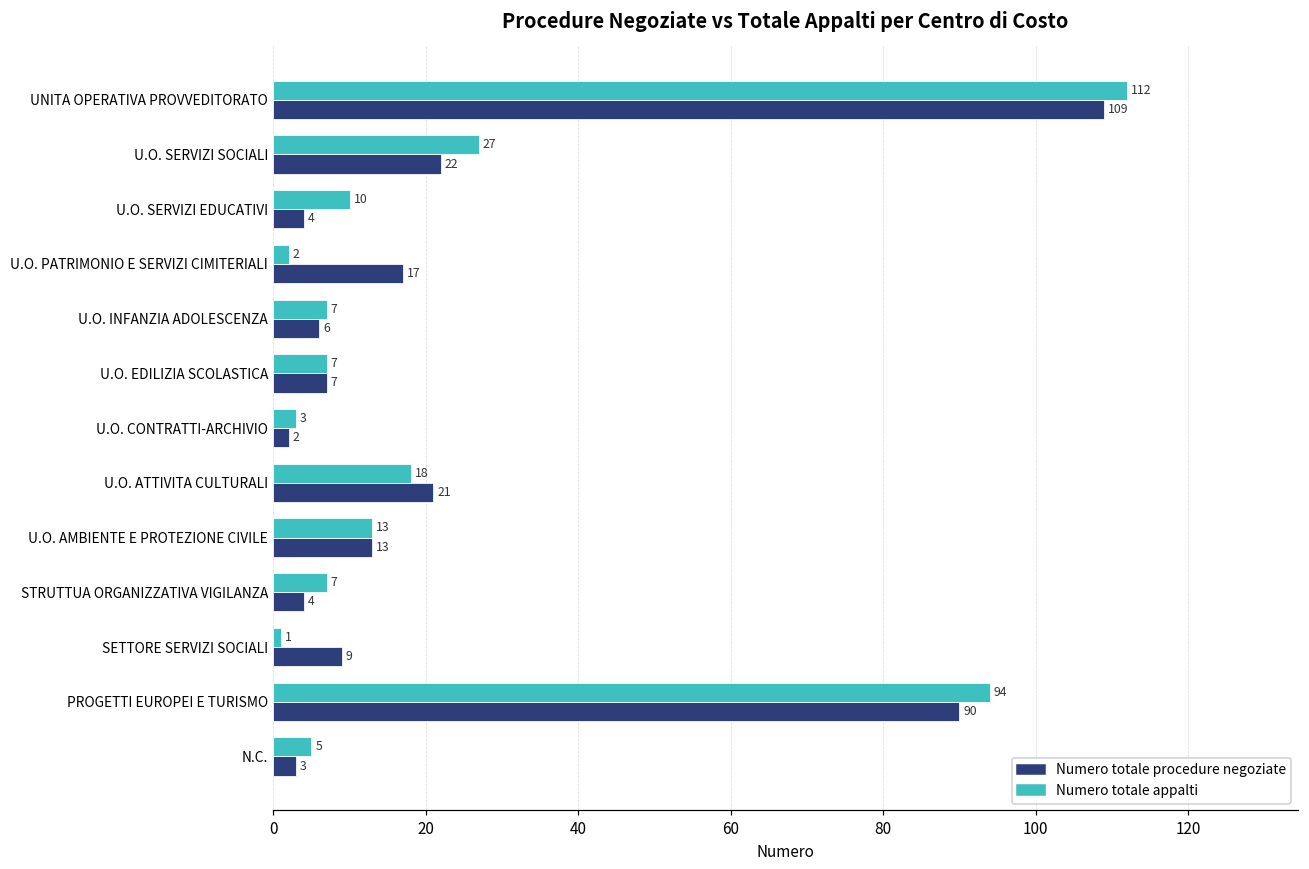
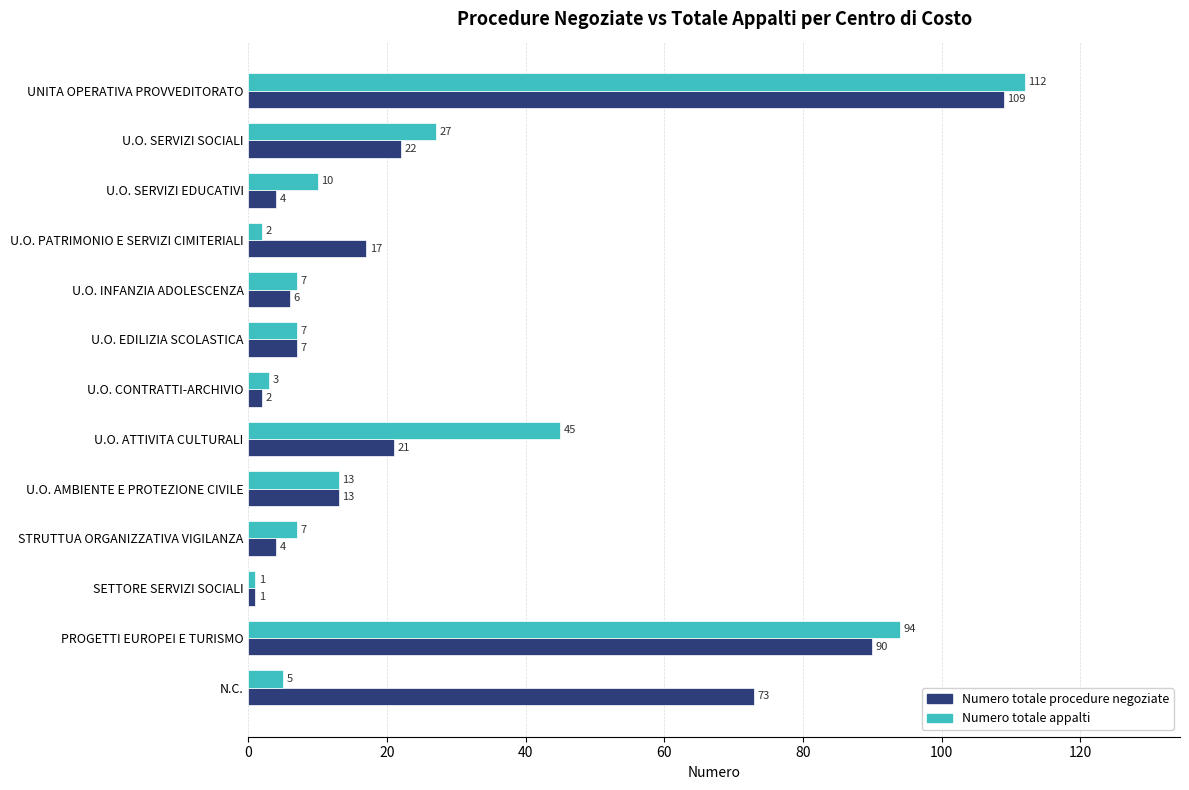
Numero totale appalti, U.O. ATTIVITA CULTURALI: 18 -> 45
Numero totale procedure negoziate, SETTORE SERVIZI SOCIALI: 9 -> 1
Numero totale procedure negoziate, N.C.: 3 -> 73
